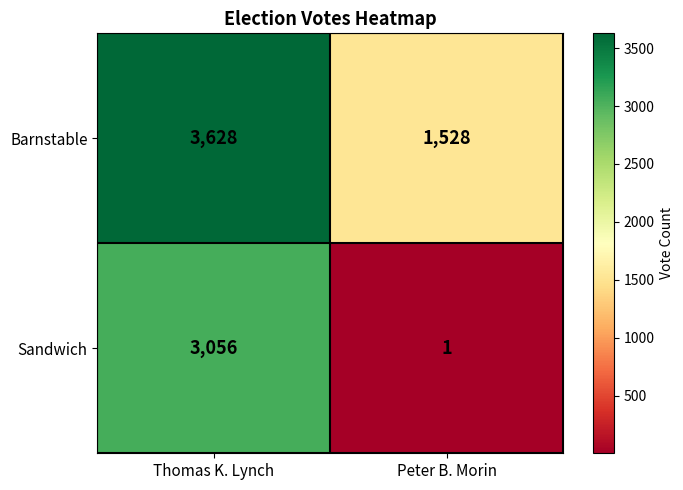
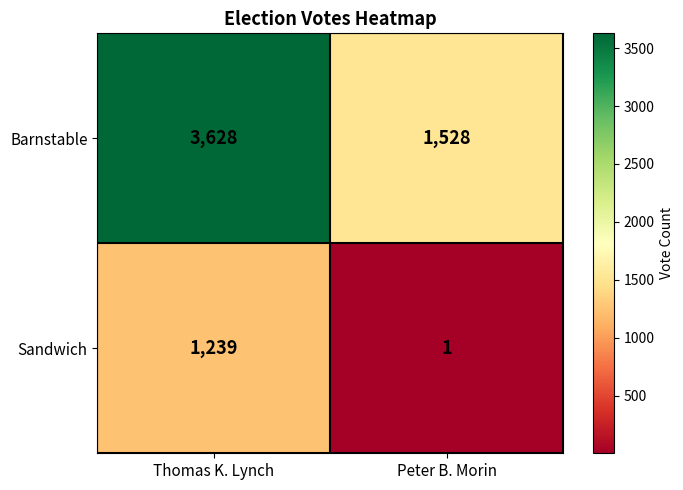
Sandwich, Thomas K. Lynch: 3,056 -> 1,239
